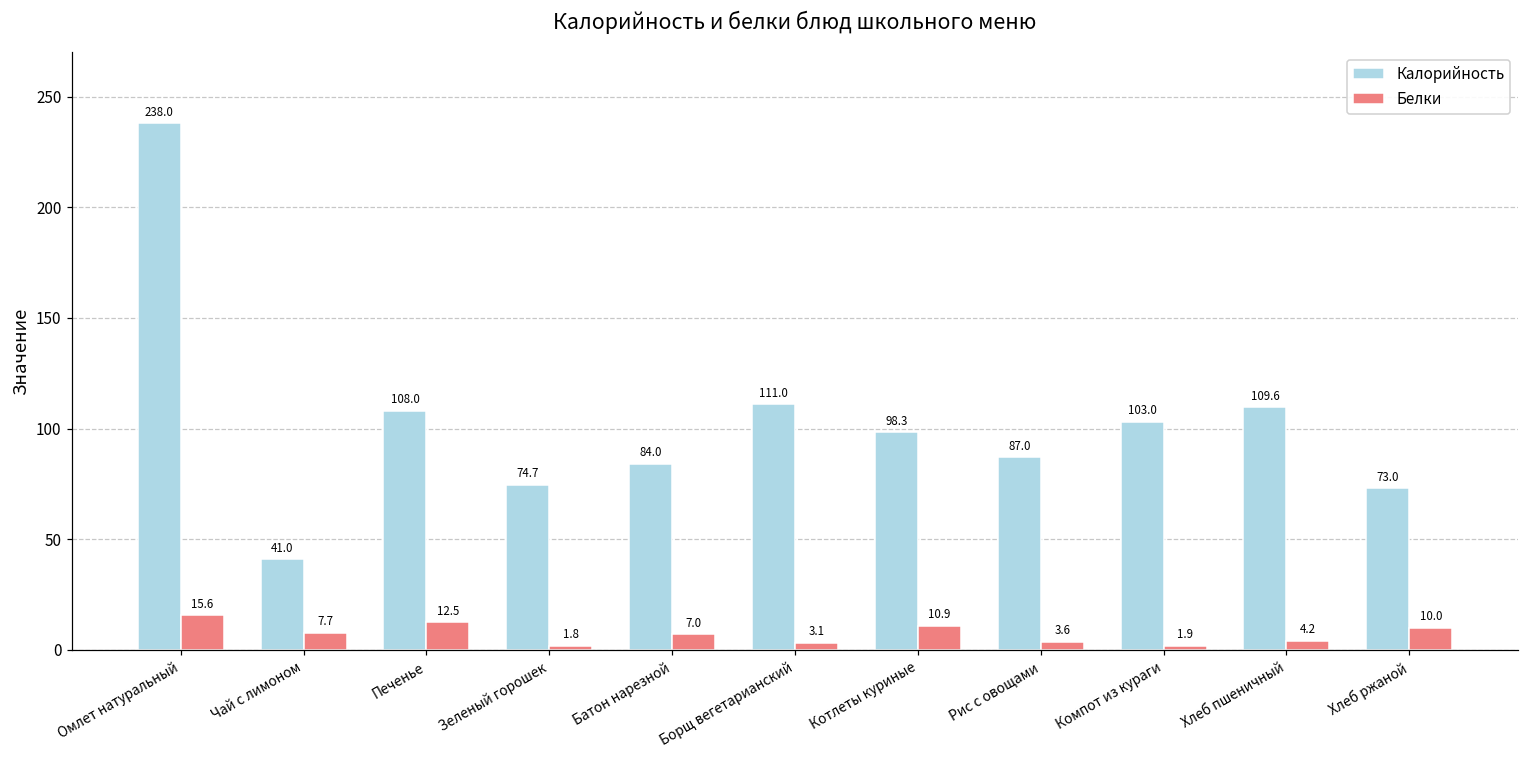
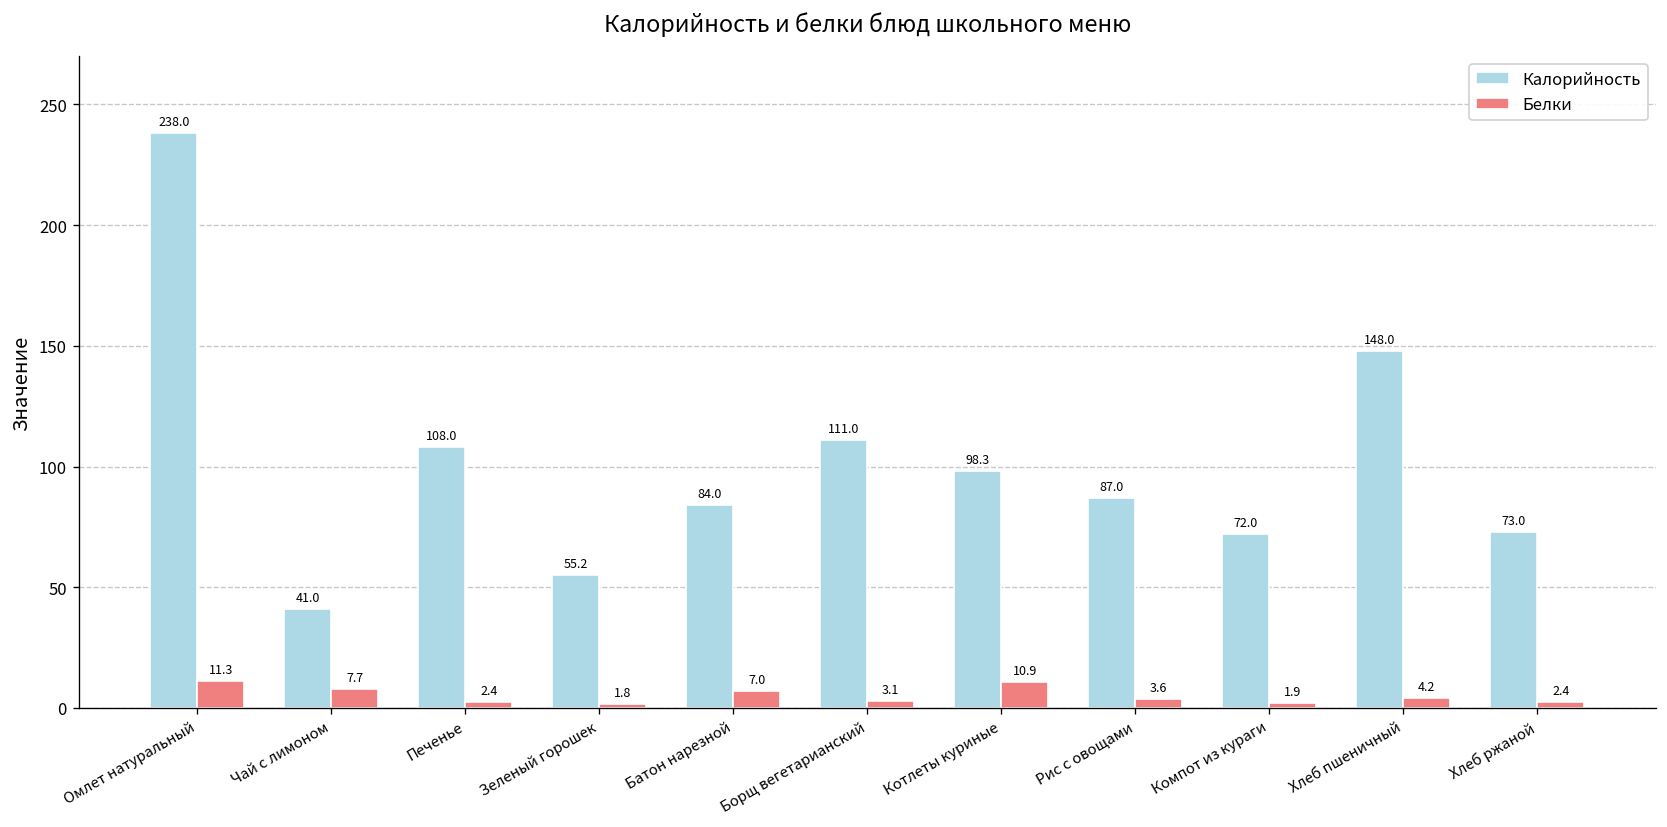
Белки, Омлет натуральный: 15.6 -> 11.3
Белки, Печенье: 12.5 -> 2.4
Калорийность, Зеленый горошек: 74.7 -> 55.2
Калорийность, Компот из кураги: 103.0 -> 72.0
Калорийность, Хлеб пшеничный: 109.6 -> 148.0
Белки, Хлеб ржаной: 10.0 -> 2.4
